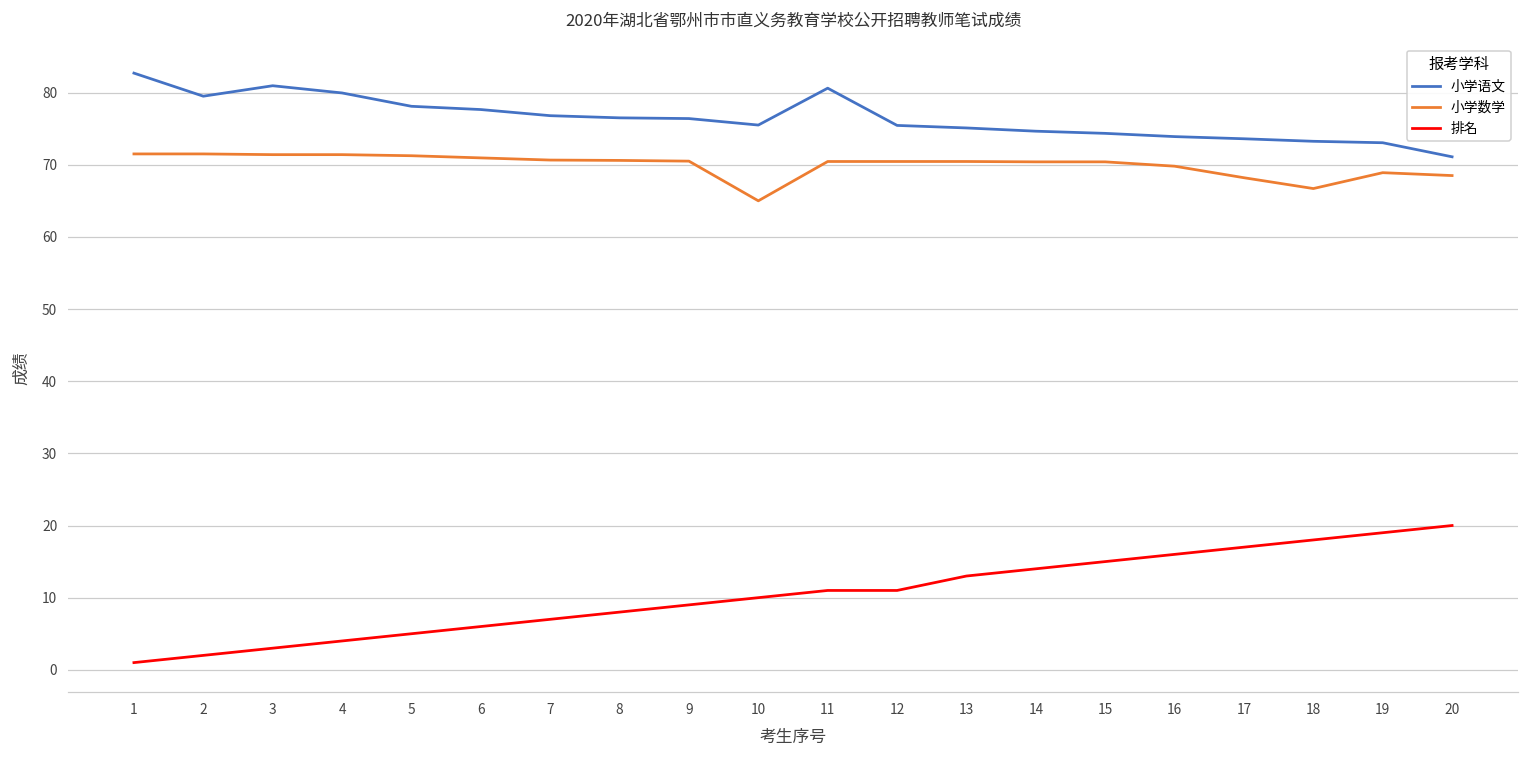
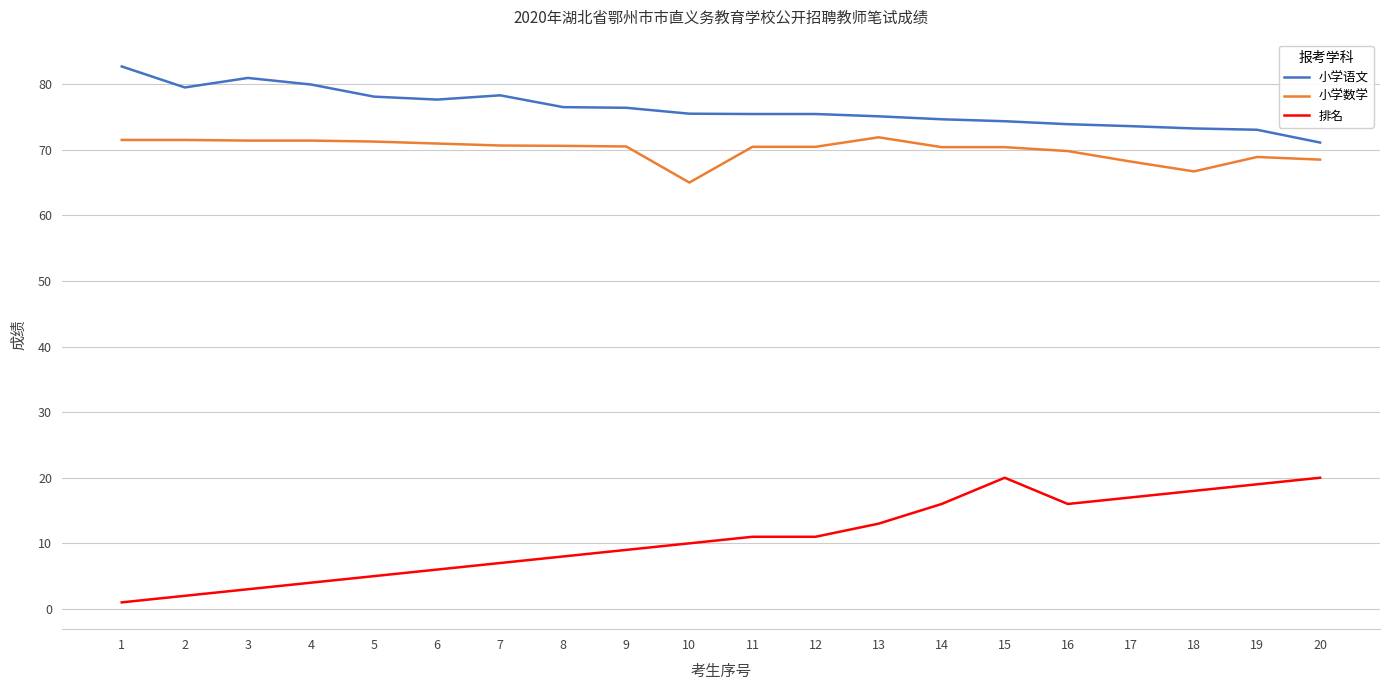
小学语文, 7: 77 -> 78
小学语文, 11: 81 -> 75
小学数学, 13: 70 -> 72
排名, 14: 14 -> 16
排名, 15: 15 -> 20
